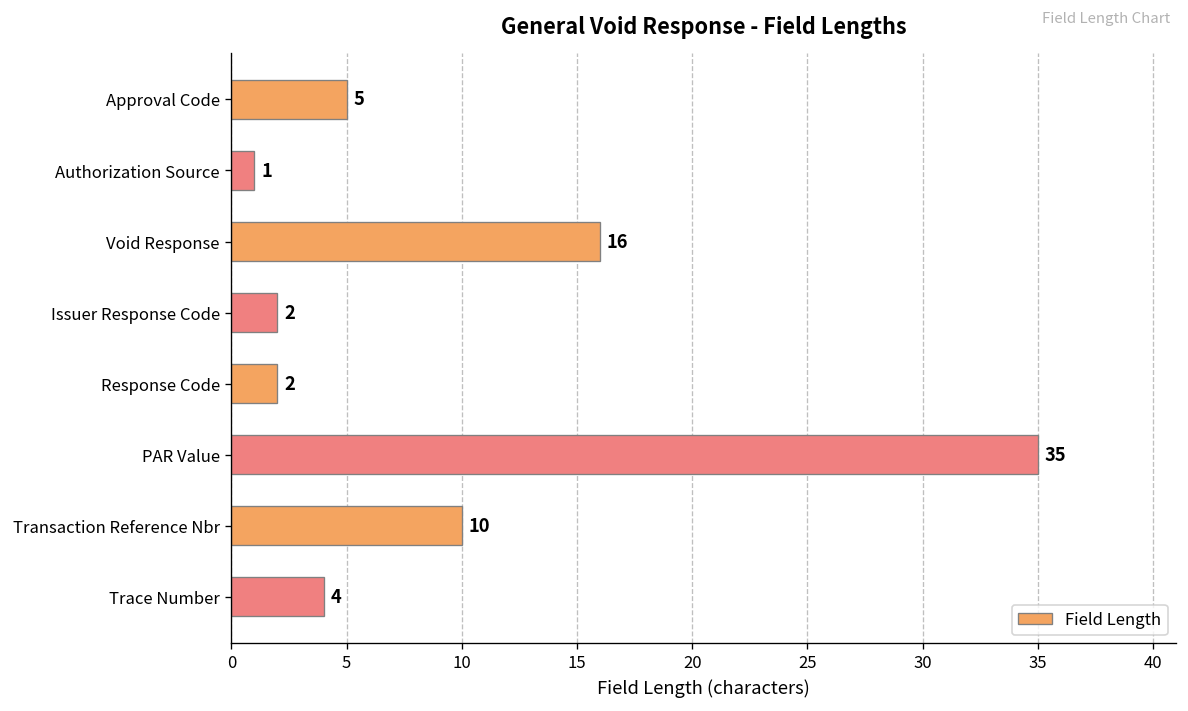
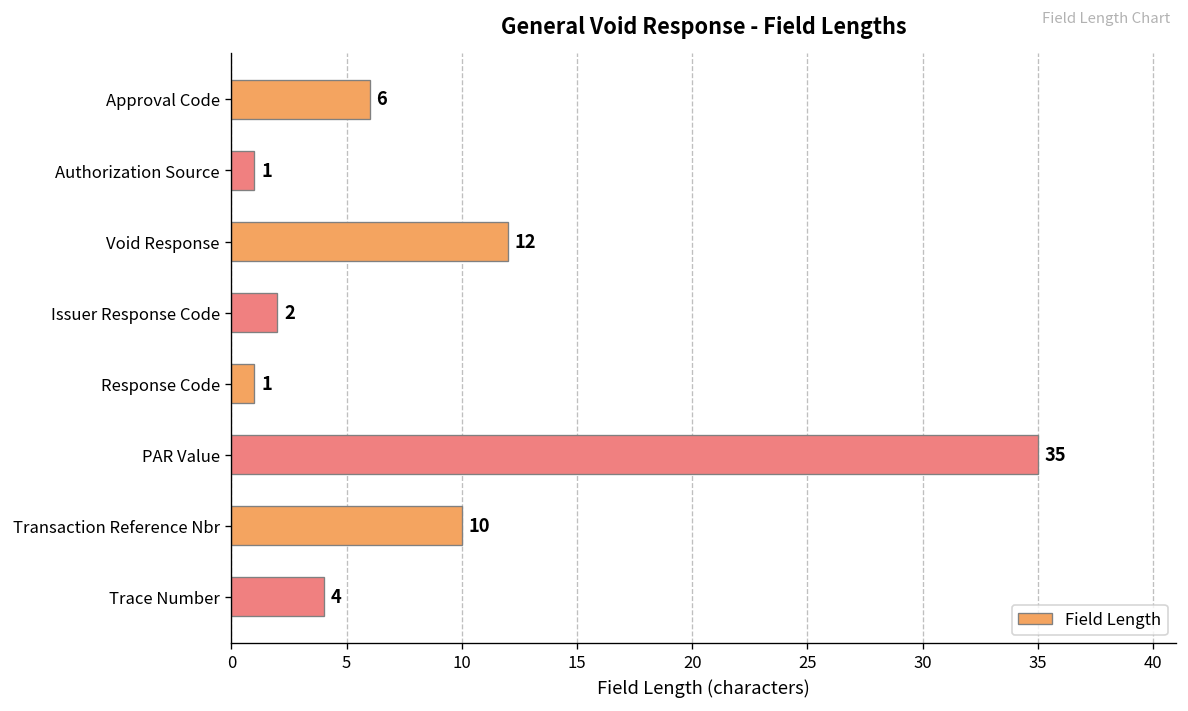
Approval Code: 5 -> 6
Void Response: 16 -> 12
Response Code: 2 -> 1
